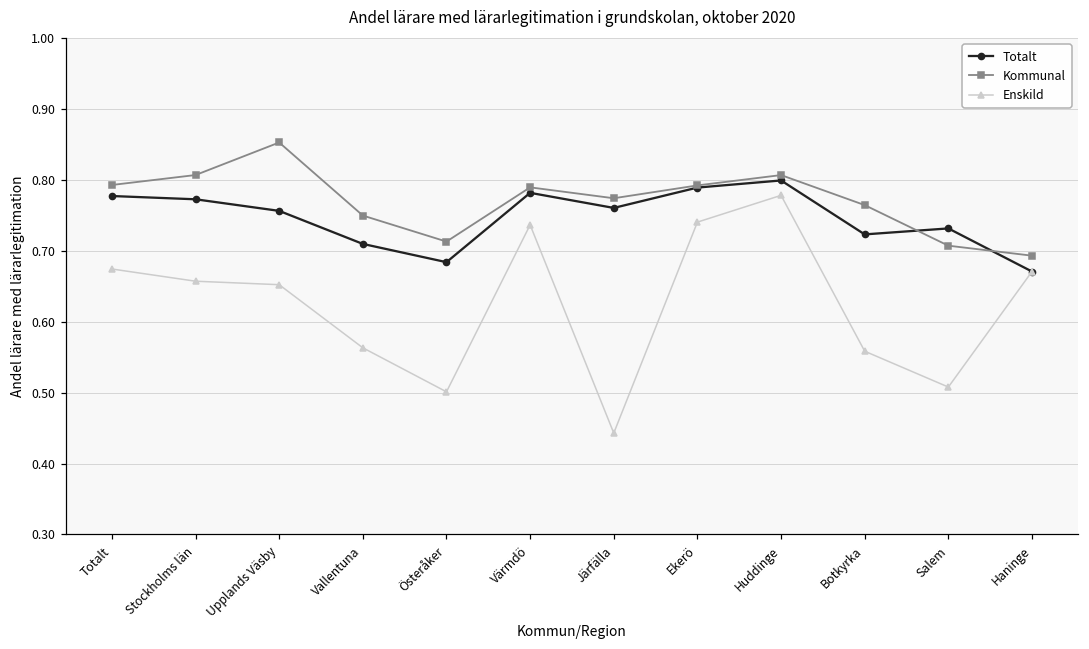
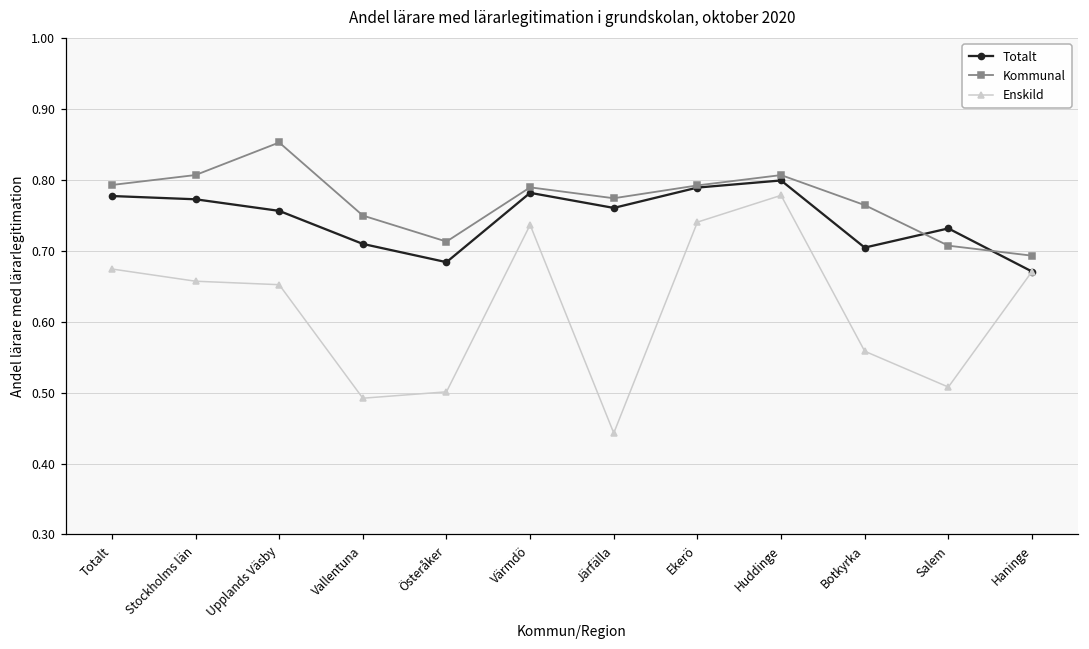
Enskild, Vallentuna: 0.56 -> 0.49
Totalt, Botkyrka: 0.72 -> 0.70
